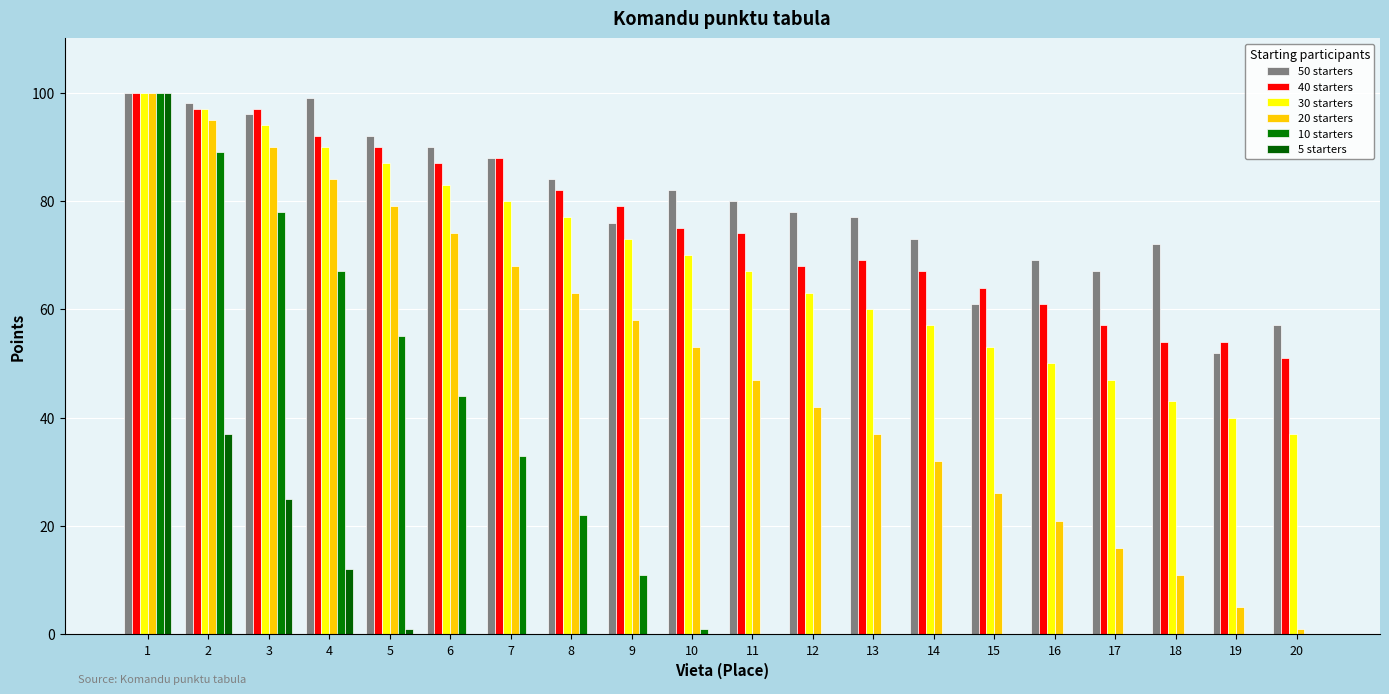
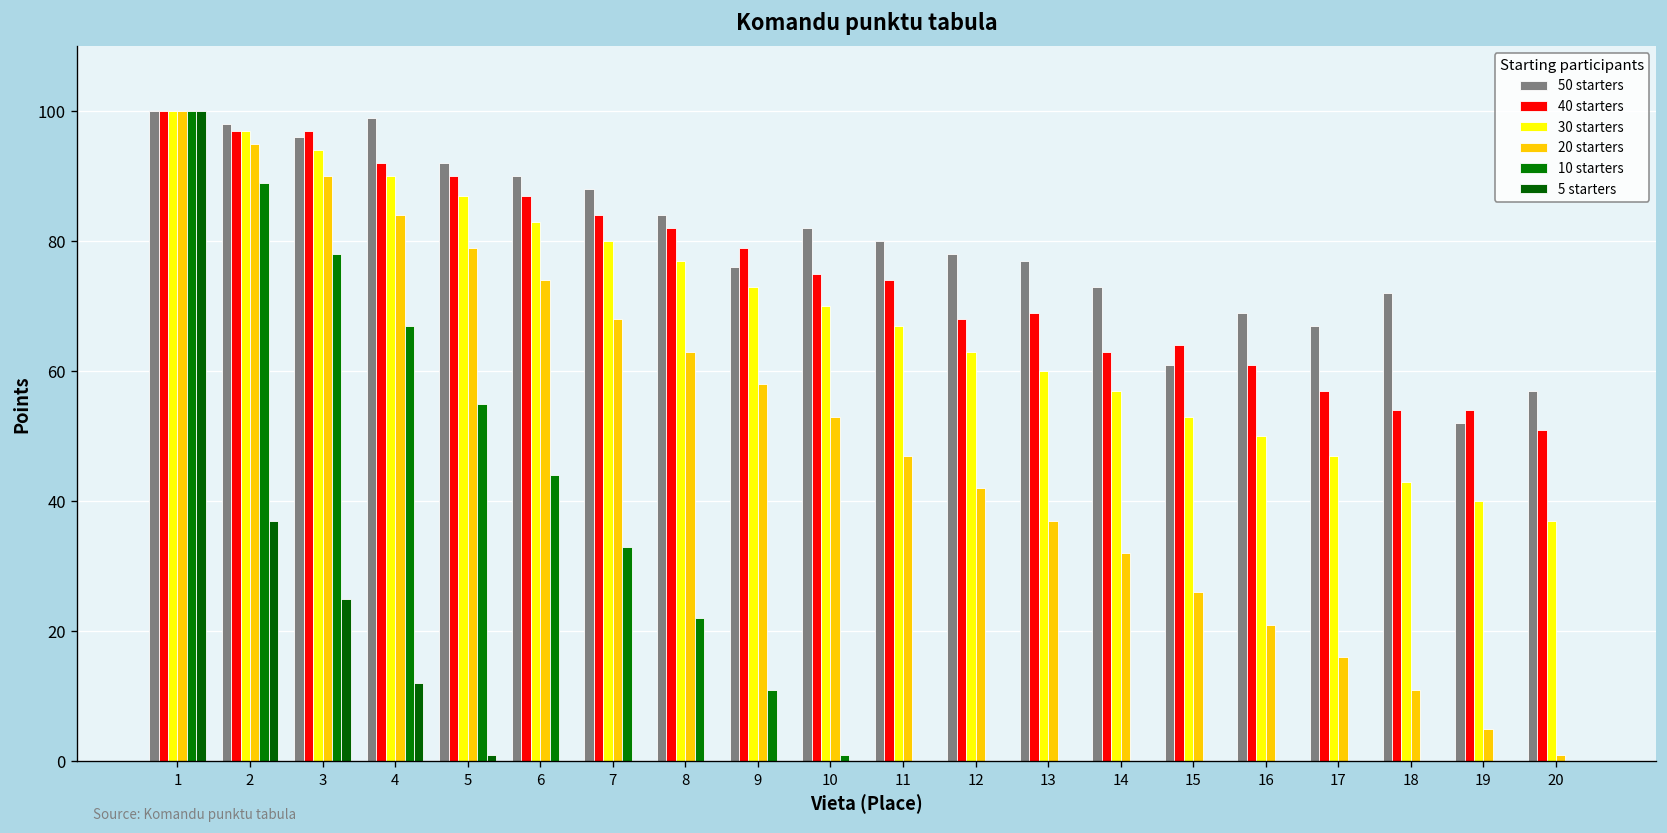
40 starters, 7: 88 -> 84
40 starters, 14: 67 -> 63
